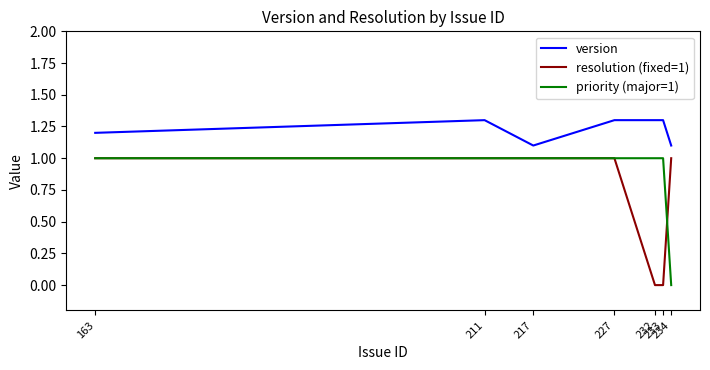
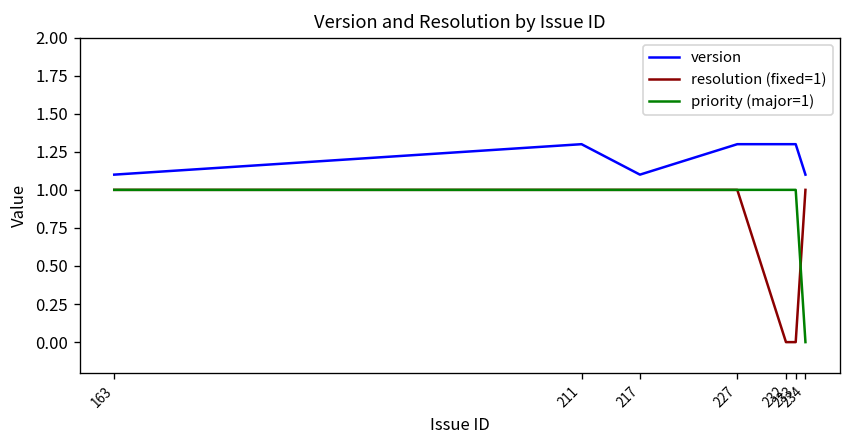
version, 163: 1.2 -> 1.1
